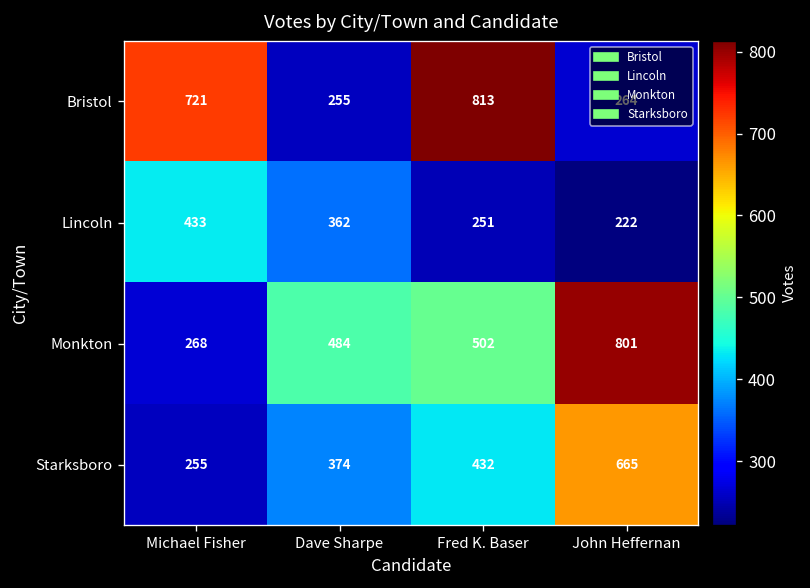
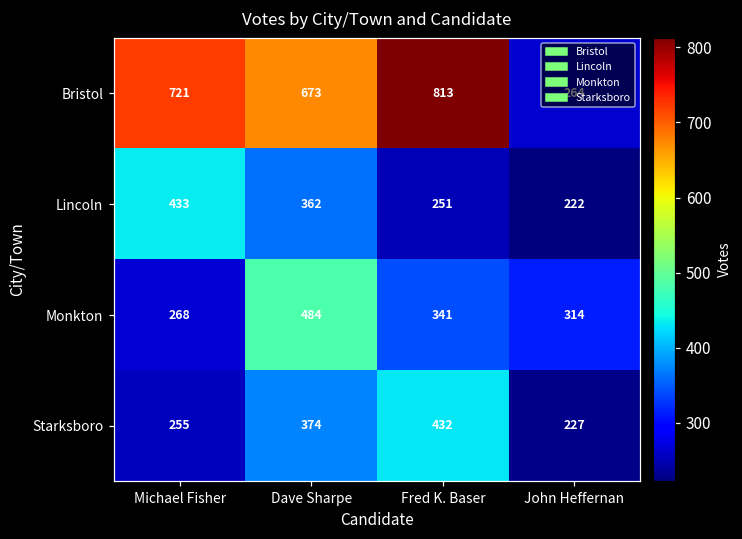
Bristol, Dave Sharpe: 255 -> 673
Monkton, Fred K. Baser: 502 -> 341
Monkton, John Heffernan: 801 -> 314
Starksboro, John Heffernan: 665 -> 227
